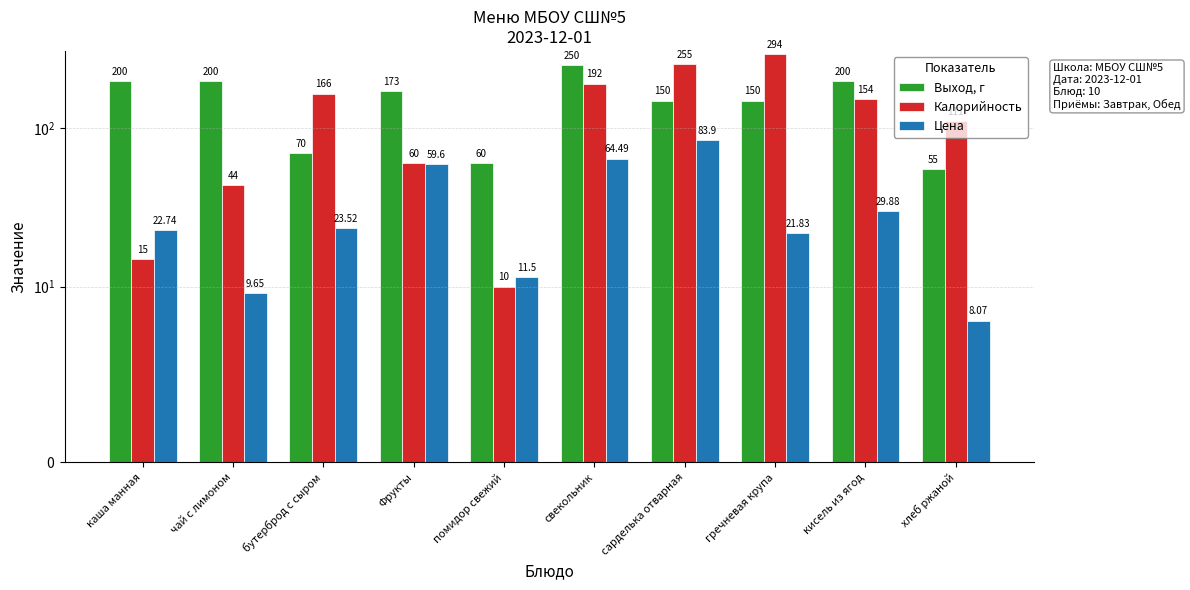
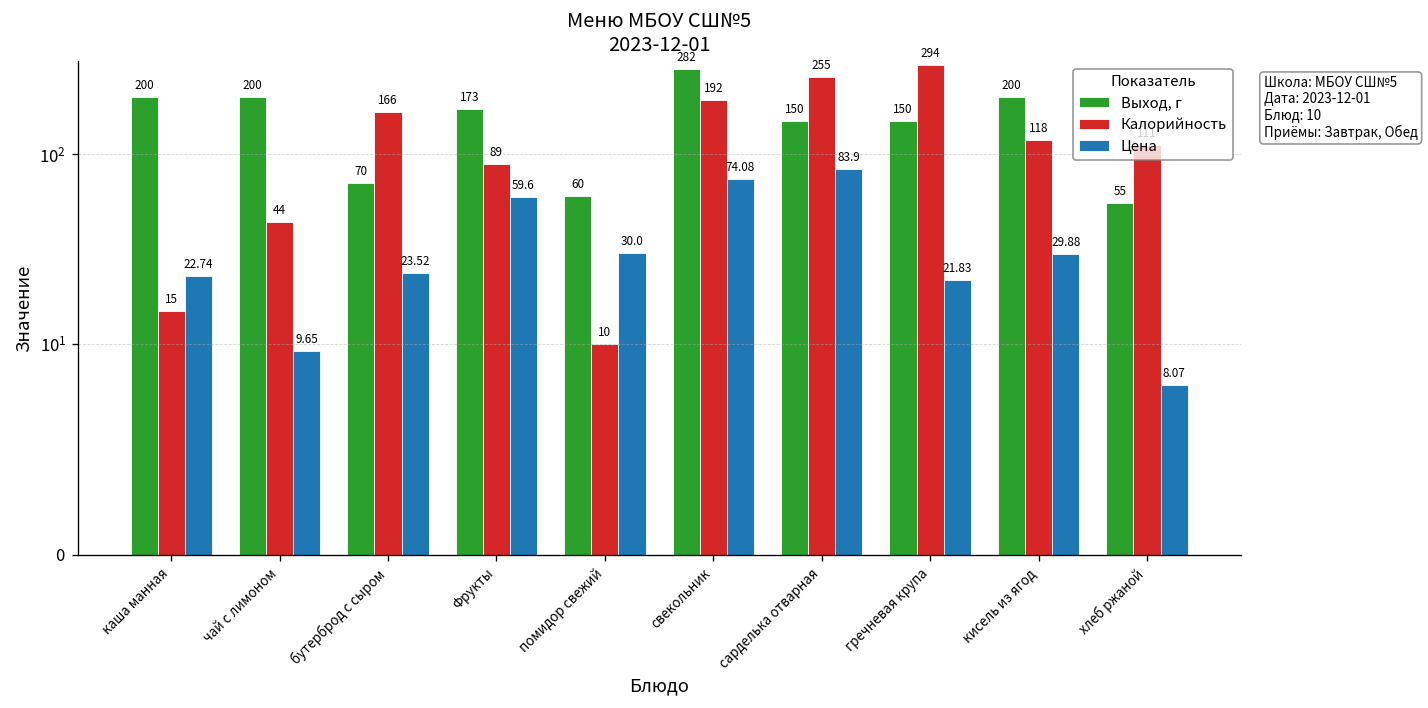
Калорийность, Фрукты: 60 -> 89
Цена, помидор свежий: 11.5 -> 30.0
Выход, г, свекольник: 250 -> 282
Цена, свекольник: 64.49 -> 74.08
Калорийность, кисель из ягод: 154 -> 118
